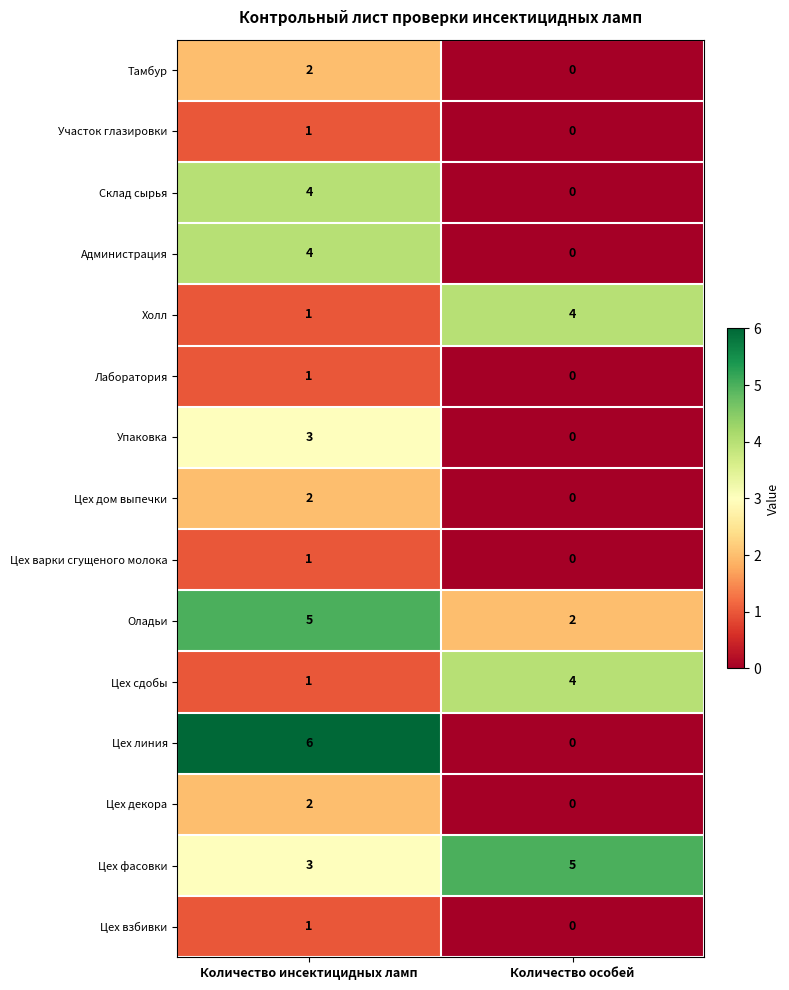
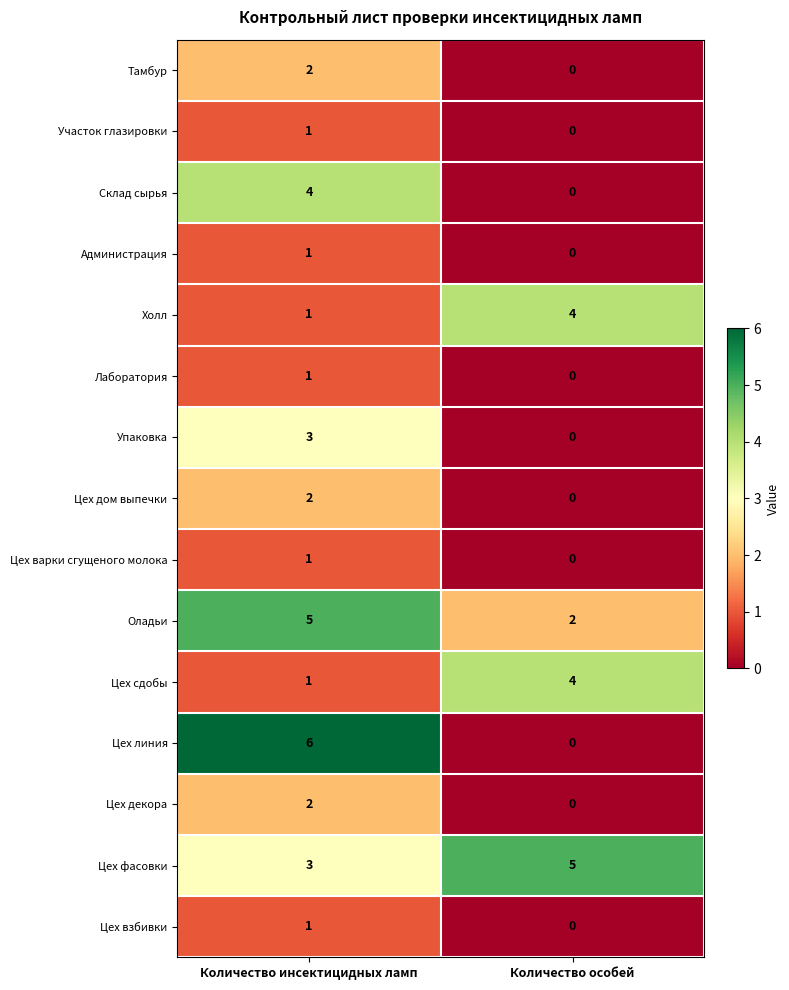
Администрация, Количество инсектицидных ламп: 4 -> 1
